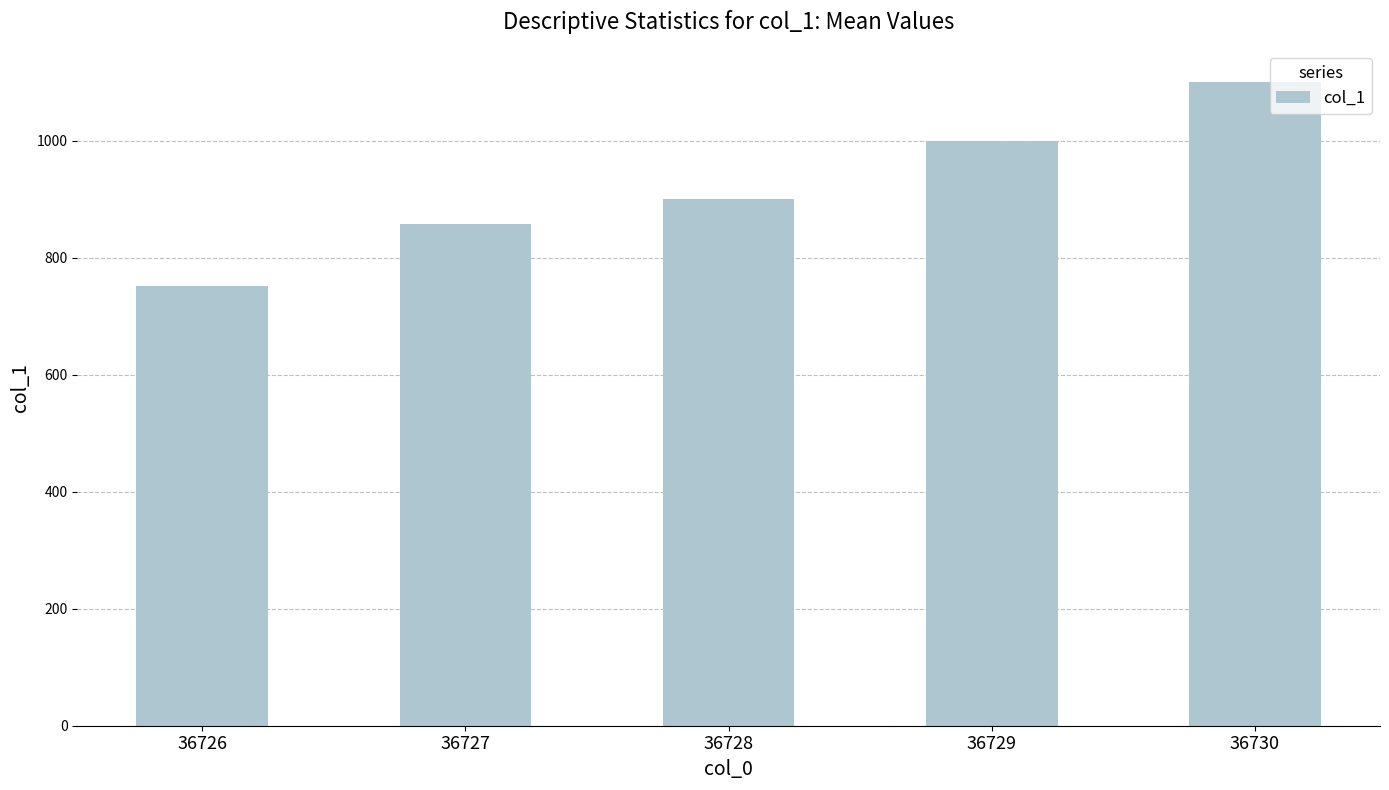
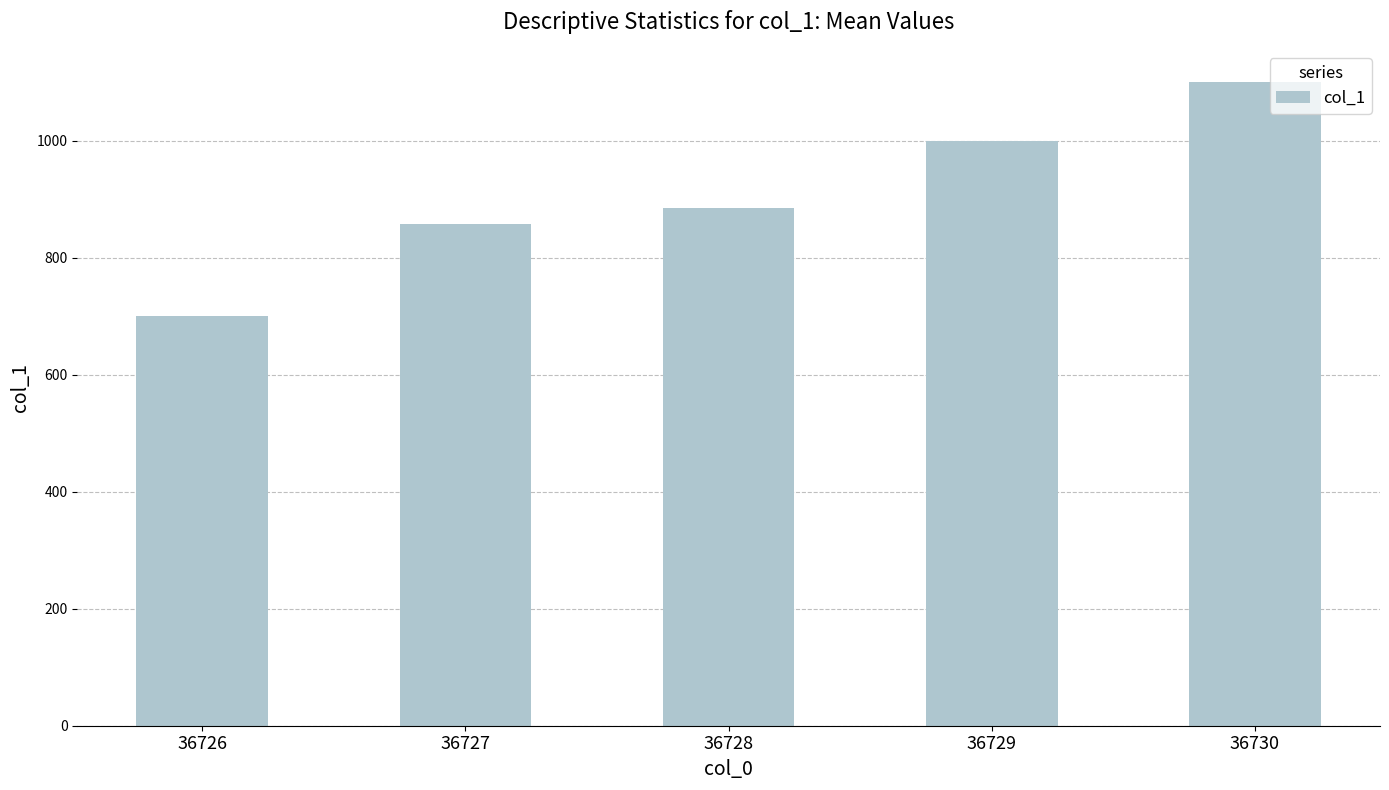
36726: 750 -> 700
36728: 900 -> 880
